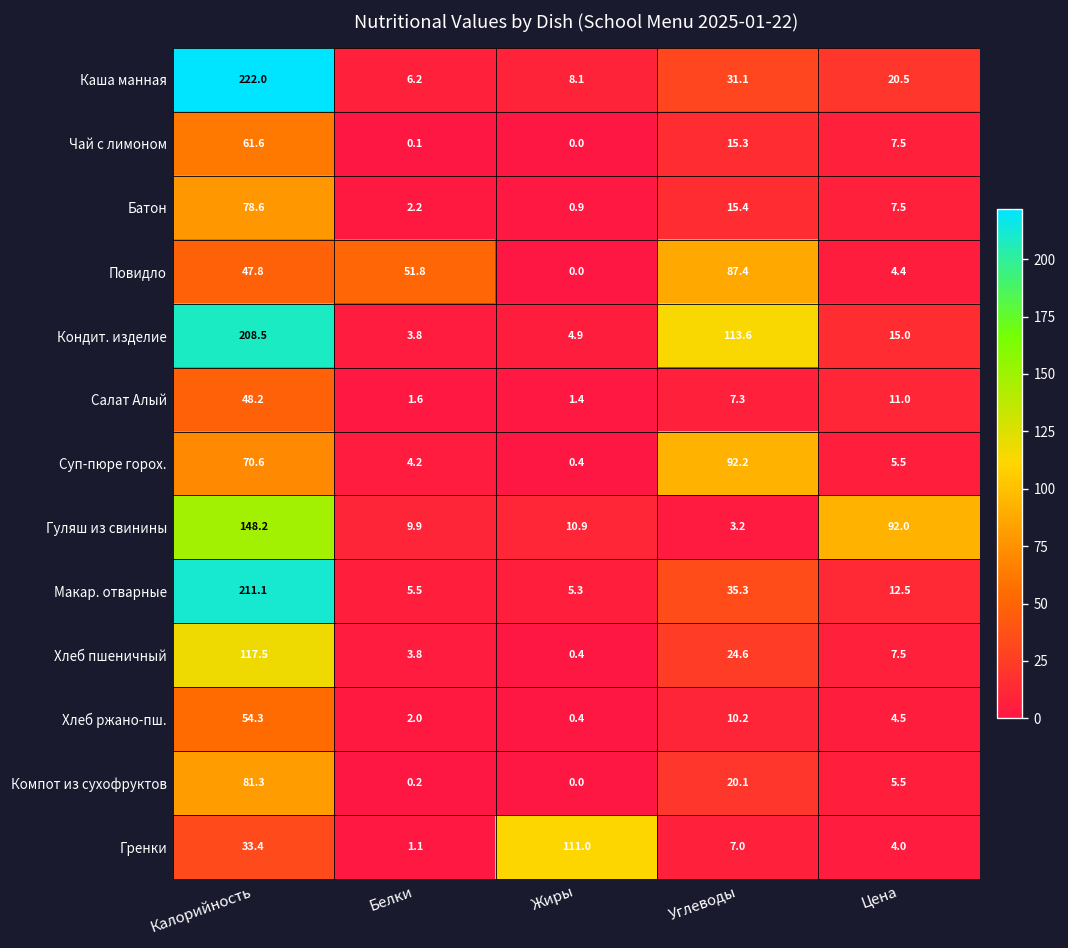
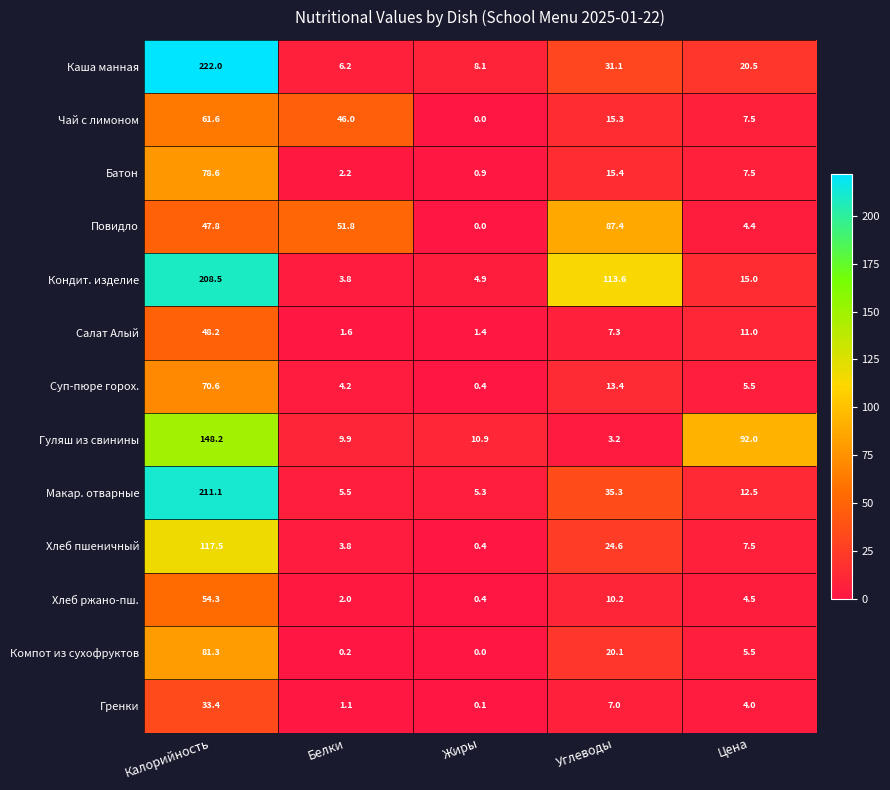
Чай с лимоном, Белки: 0.1 -> 46.0
Суп-пюре горох., Углеводы: 92.2 -> 13.4
Гренки, Жиры: 111.0 -> 0.1
